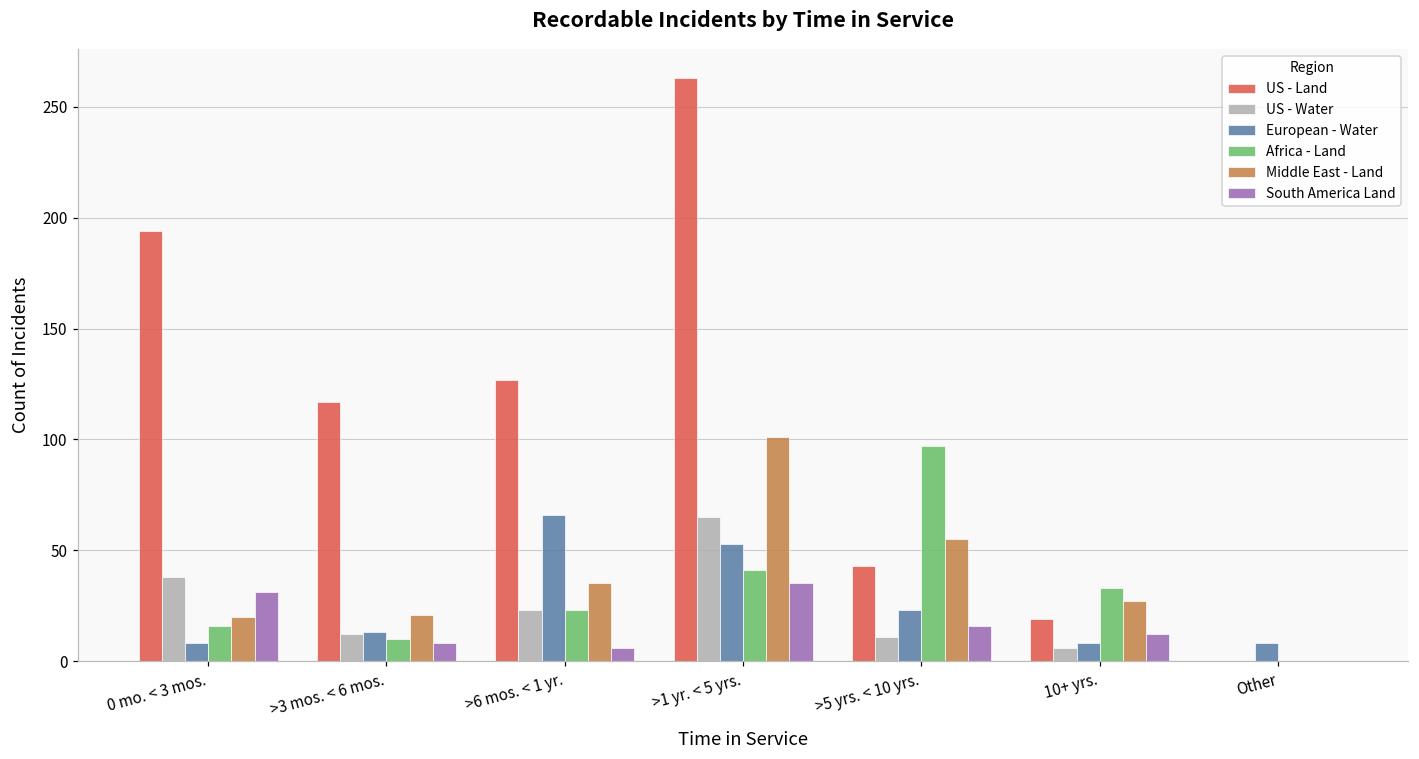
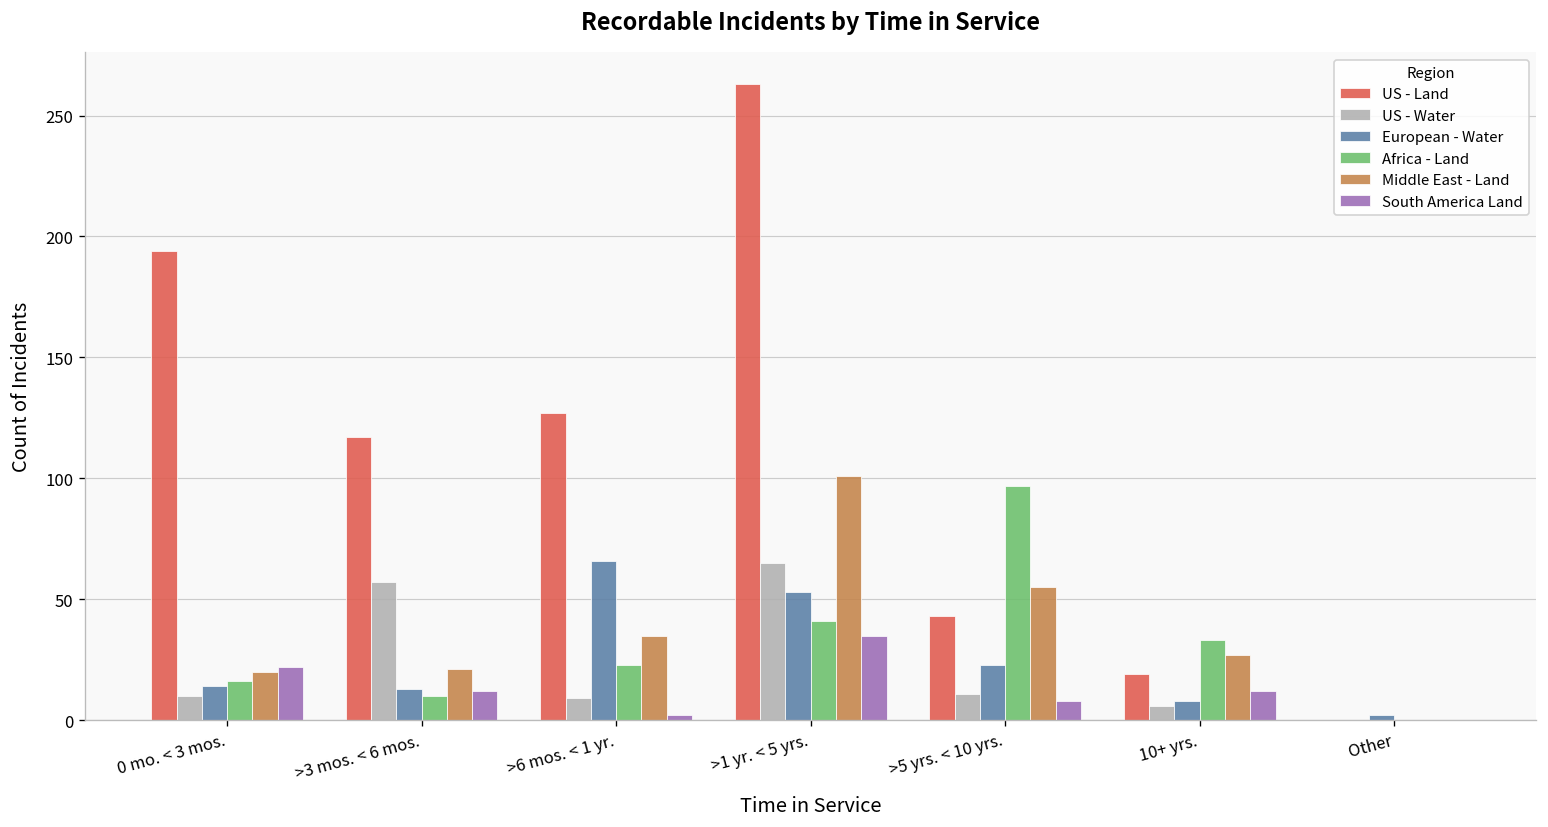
US - Water, 0 mo. < 3 mos.: 38 -> 10
European - Water, 0 mo. < 3 mos.: 8 -> 14
South America Land, 0 mo. < 3 mos.: 31 -> 22
US - Water, >3 mos. < 6 mos.: 12 -> 57
South America Land, >3 mos. < 6 mos.: 8 -> 12
US - Water, >6 mos. < 1 yr.: 23 -> 9
South America Land, >6 mos. < 1 yr.: 6 -> 2
South America Land, >5 yrs. < 10 yrs.: 16 -> 8
European - Water, Other: 8 -> 2
